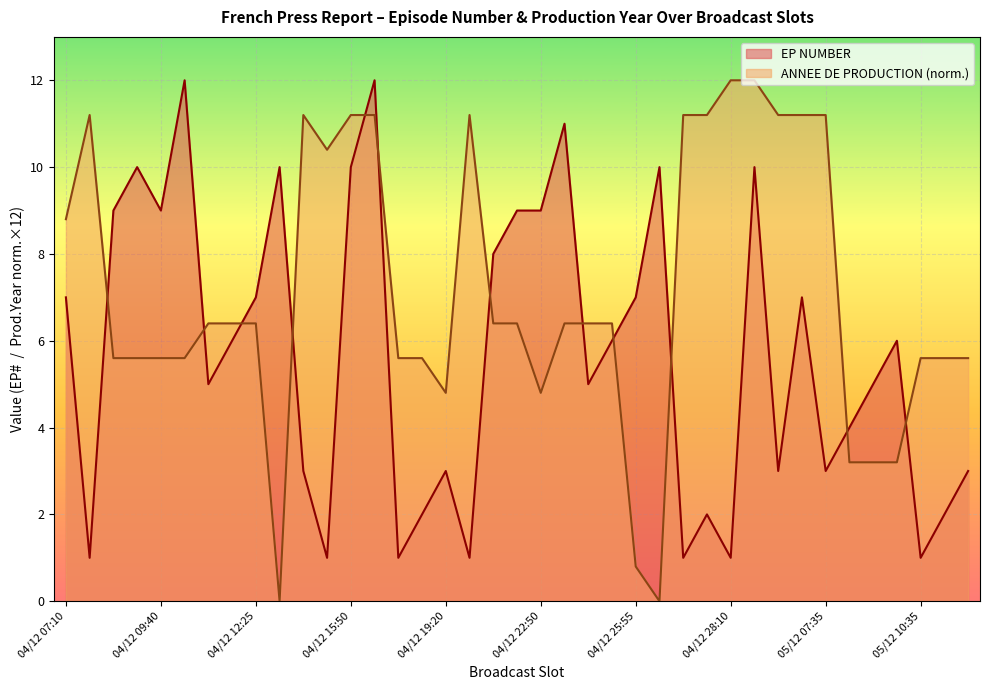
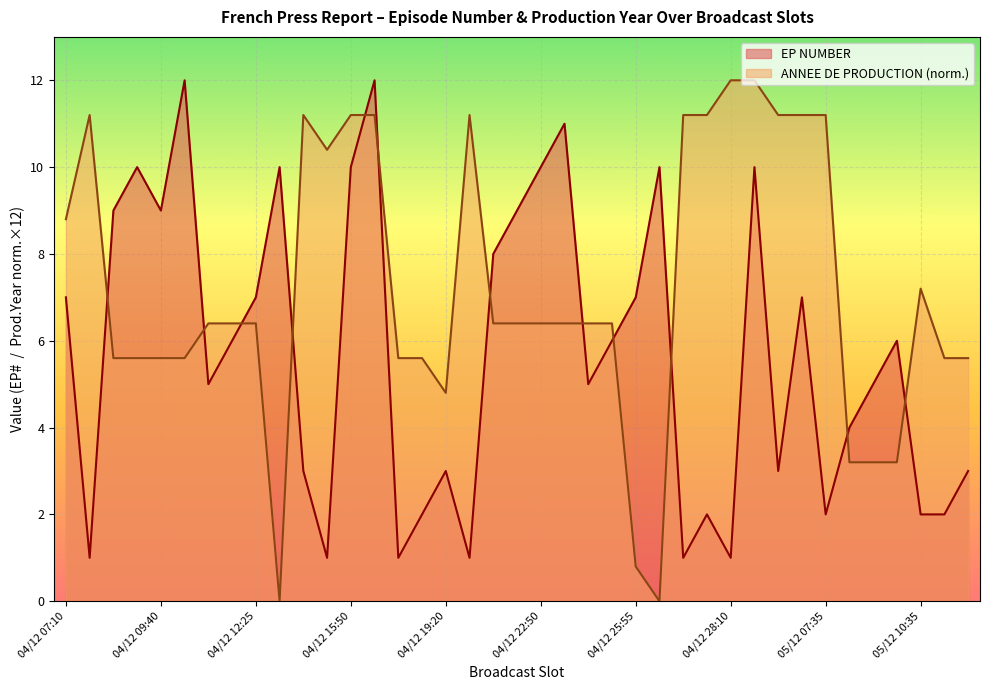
EP NUMBER, 04/12 22:50: 9 -> 10
ANNEE DE PRODUCTION (norm.), 04/12 22:50: 4.8 -> 6.4
EP NUMBER, 05/12 07:35: 3 -> 2
EP NUMBER, 05/12 10:35: 1 -> 2
ANNEE DE PRODUCTION (norm.), 05/12 10:35: 5.6 -> 7.2
